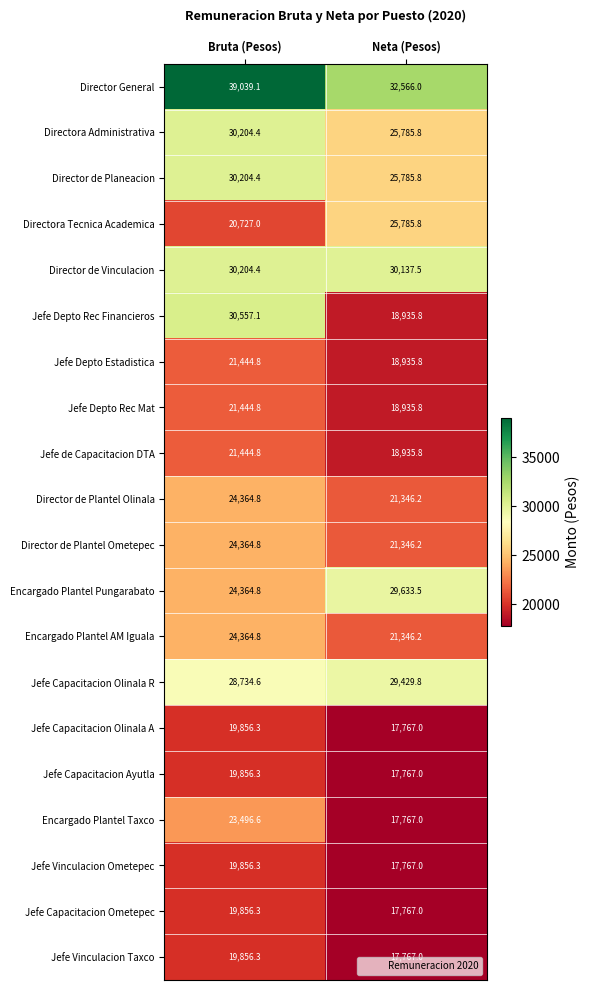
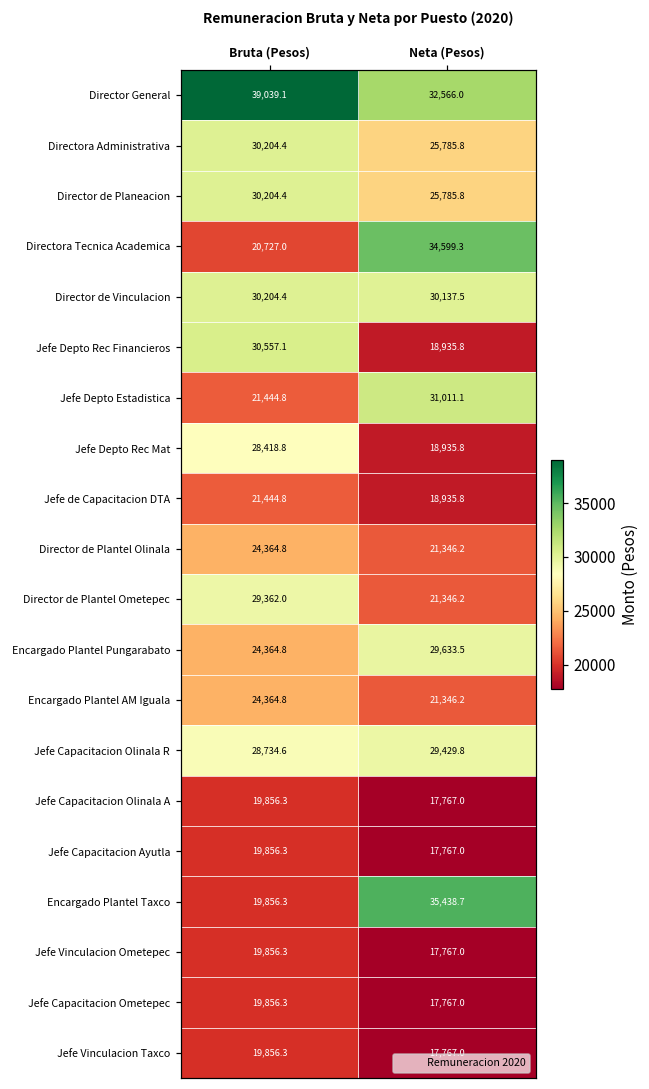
Directora Tecnica Academica, Neta (Pesos): 25,785.8 -> 34,599.3
Jefe Depto Estadistica, Neta (Pesos): 18,935.8 -> 31,011.1
Jefe Depto Rec Mat, Bruta (Pesos): 21,444.8 -> 28,418.8
Director de Plantel Ometepec, Bruta (Pesos): 24,364.8 -> 29,362.0
Encargado Plantel Taxco, Bruta (Pesos): 23,496.6 -> 19,856.3
Encargado Plantel Taxco, Neta (Pesos): 17,767.0 -> 35,438.7
